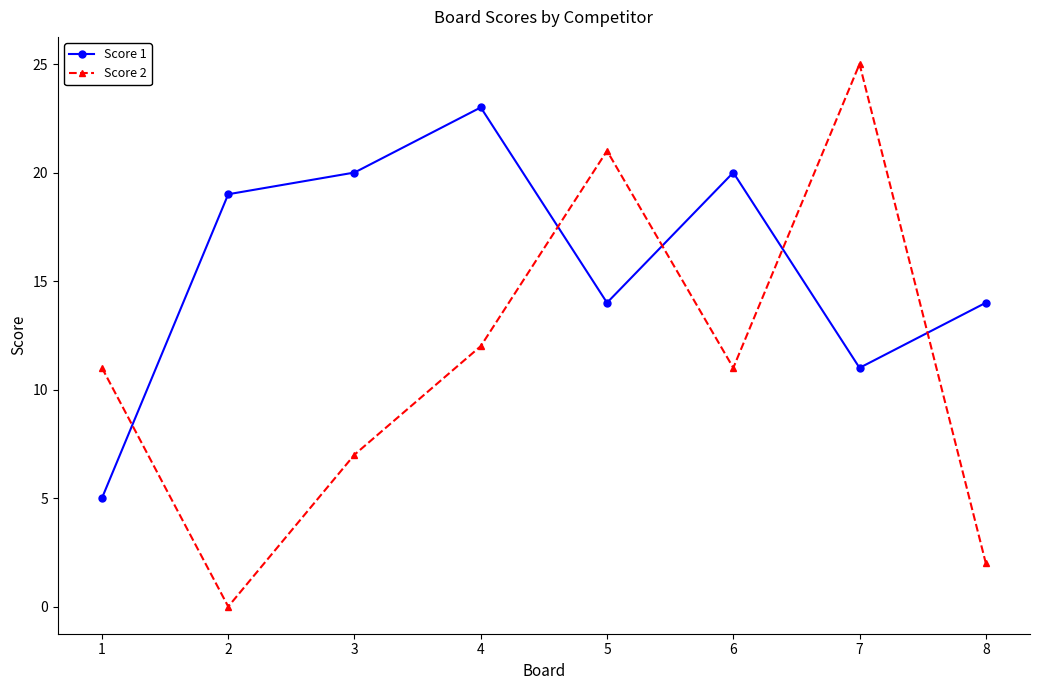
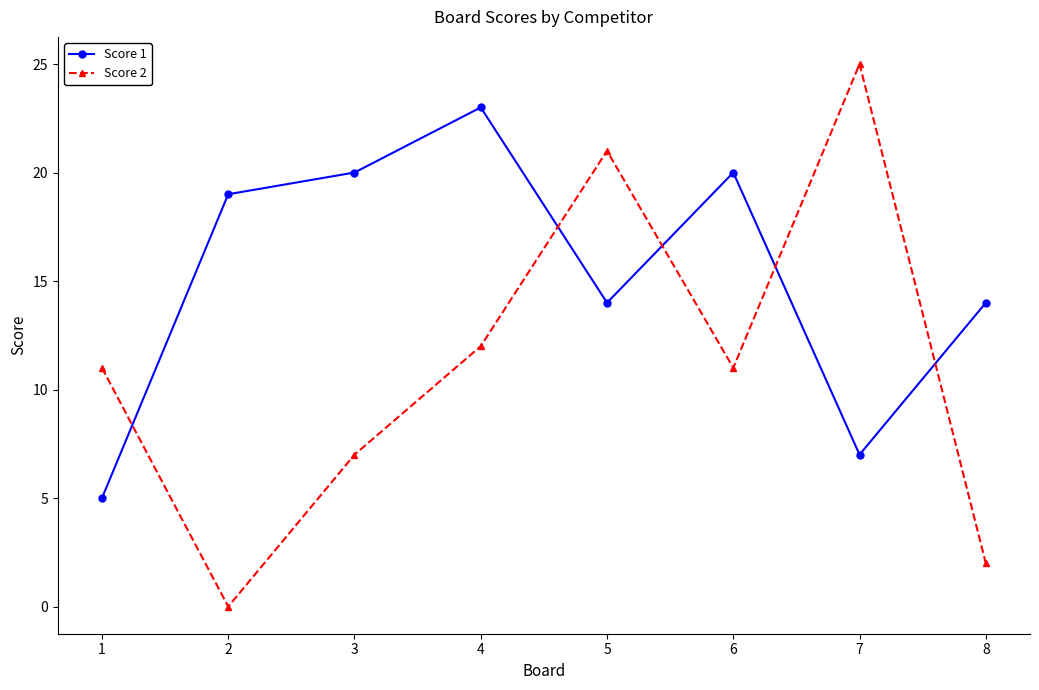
Score 1, 7: 11 -> 7
